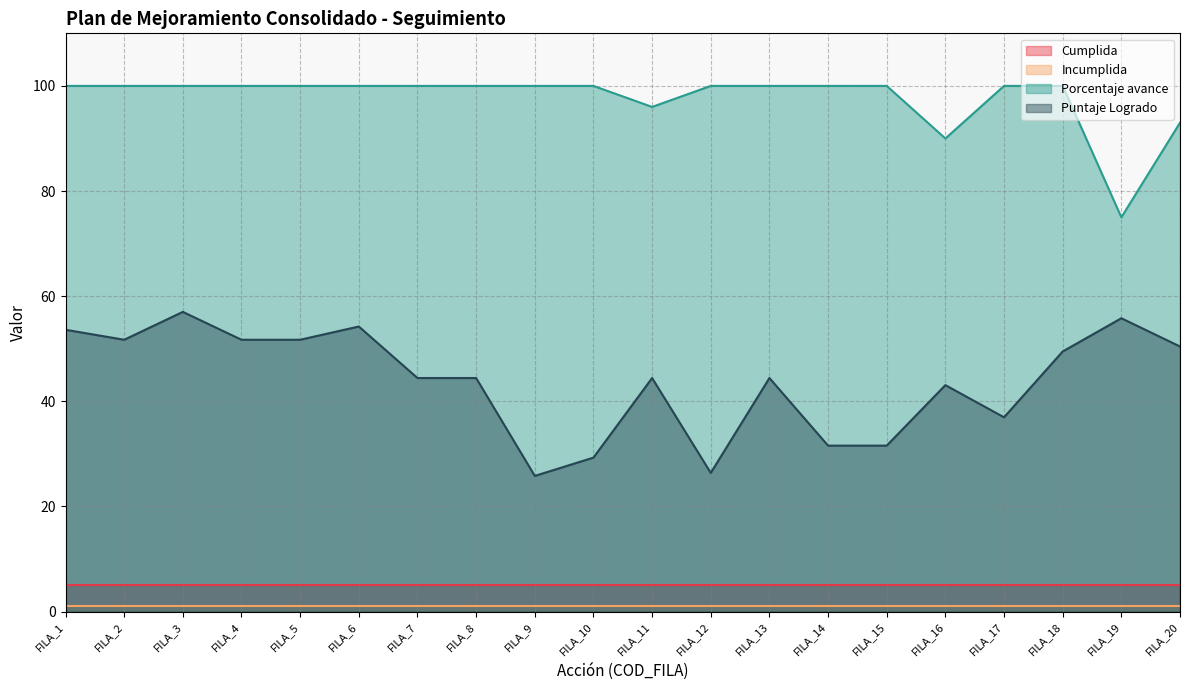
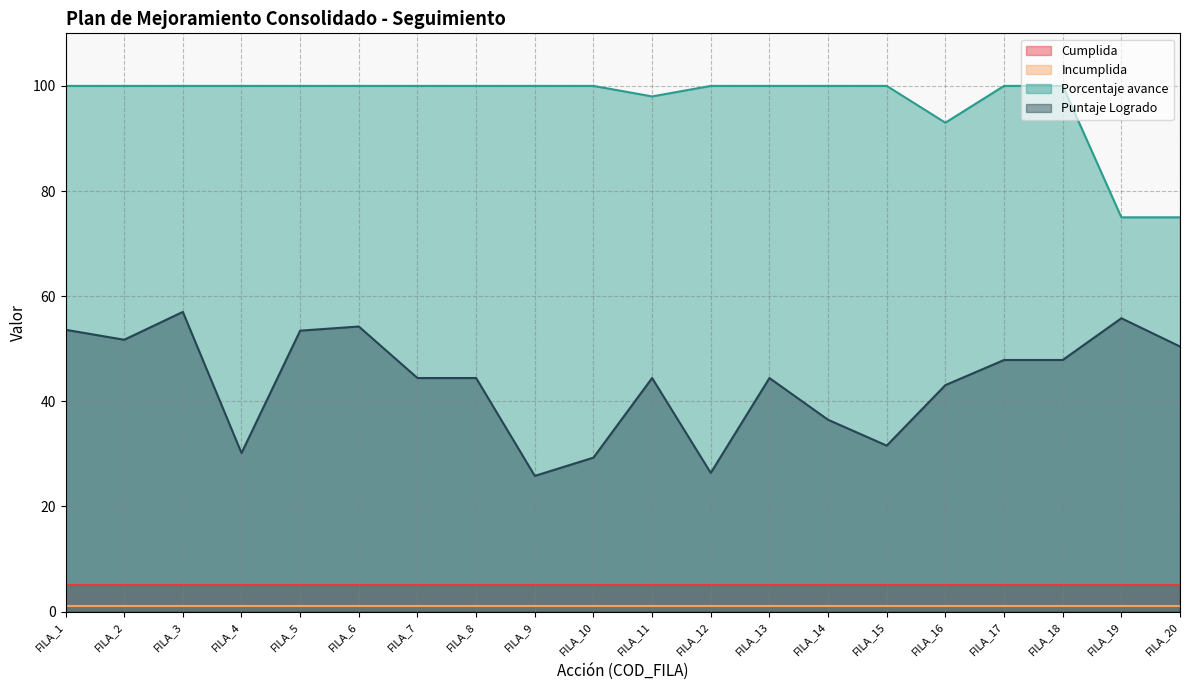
Puntaje Logrado, FILA_4: 52 -> 30
Puntaje Logrado, FILA_5: 52 -> 53
Porcentaje avance, FILA_11: 96 -> 98
Puntaje Logrado, FILA_14: 32 -> 36
Porcentaje avance, FILA_16: 90 -> 93
Puntaje Logrado, FILA_17: 37 -> 48
Puntaje Logrado, FILA_18: 49 -> 48
Porcentaje avance, FILA_20: 93 -> 75
